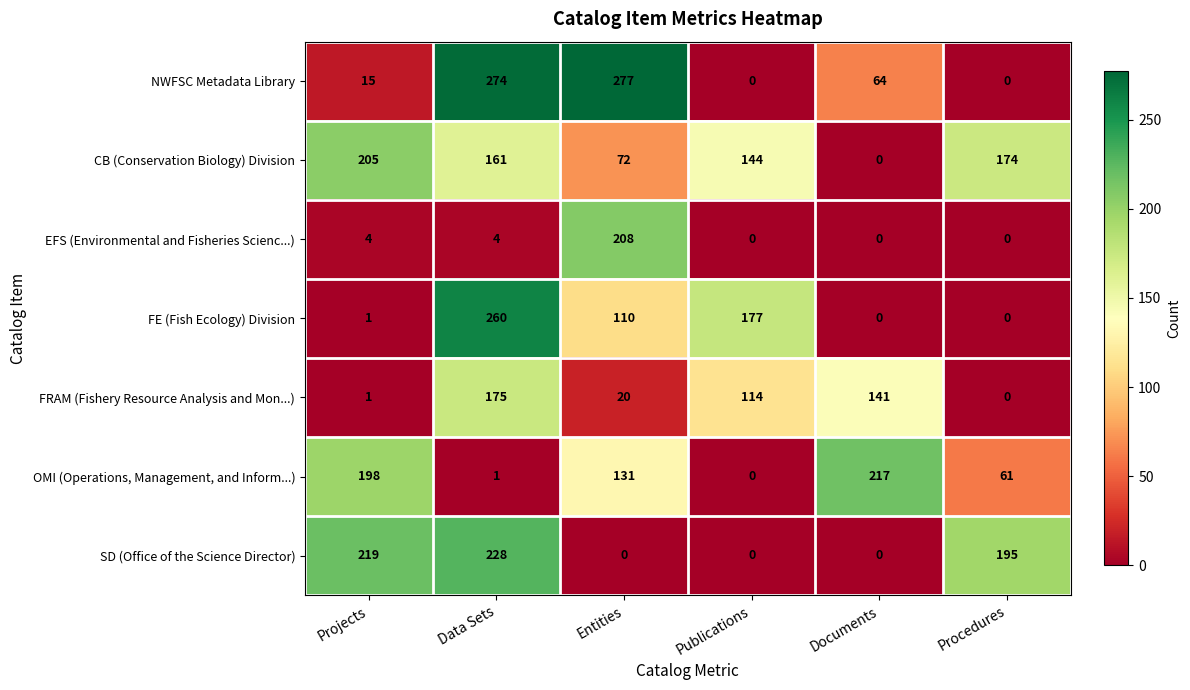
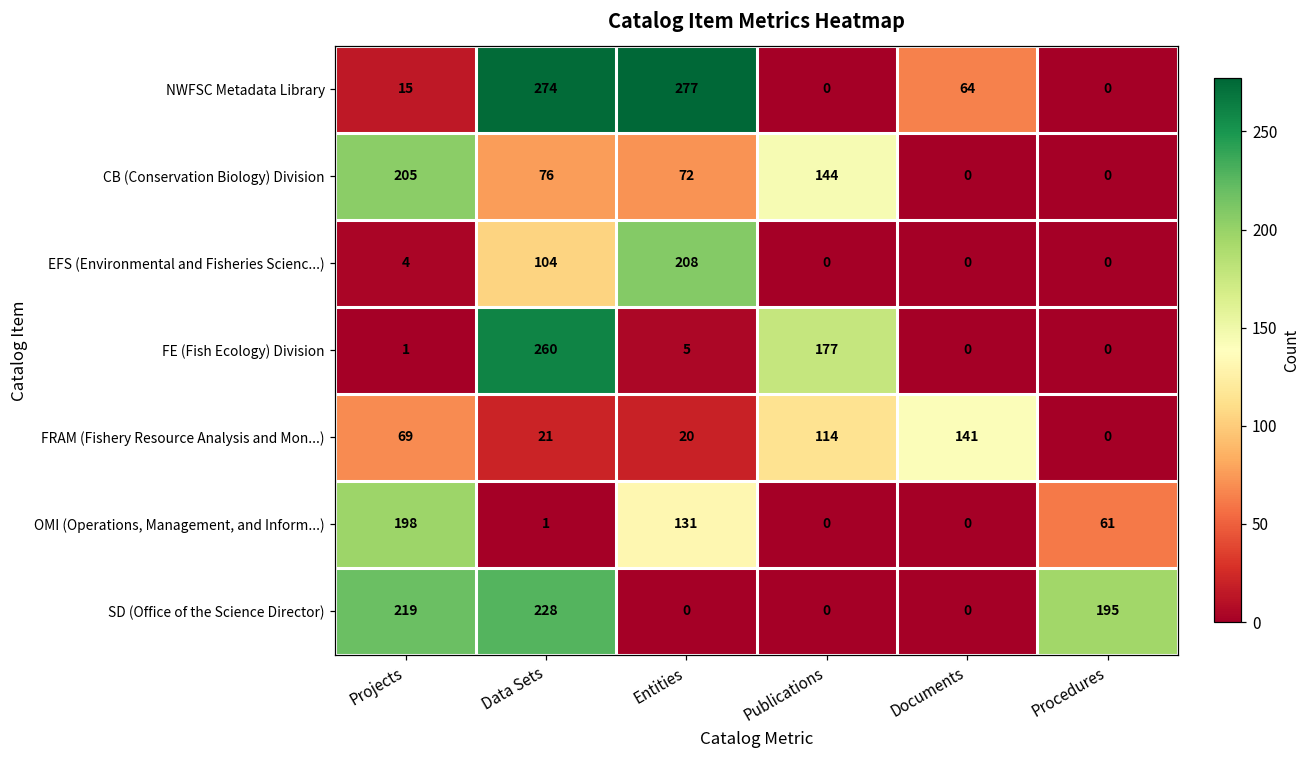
CB (Conservation Biology) Division, Data Sets: 161 -> 76
CB (Conservation Biology) Division, Procedures: 174 -> 0
EFS (Environmental and Fisheries Scienc...), Data Sets: 4 -> 104
FE (Fish Ecology) Division, Entities: 110 -> 5
FRAM (Fishery Resource Analysis and Mon...), Projects: 1 -> 69
FRAM (Fishery Resource Analysis and Mon...), Data Sets: 175 -> 21
OMI (Operations, Management, and Inform...), Documents: 217 -> 0
